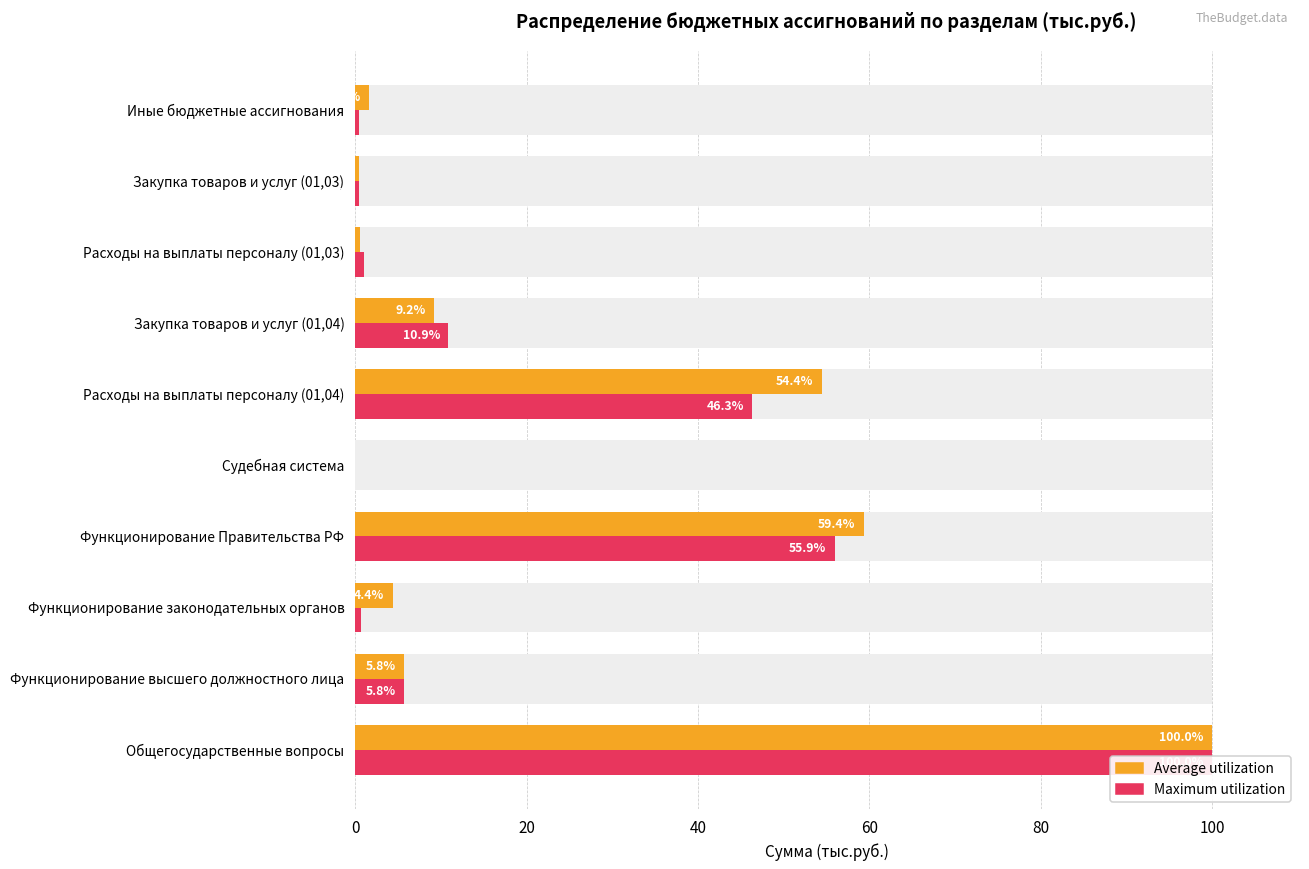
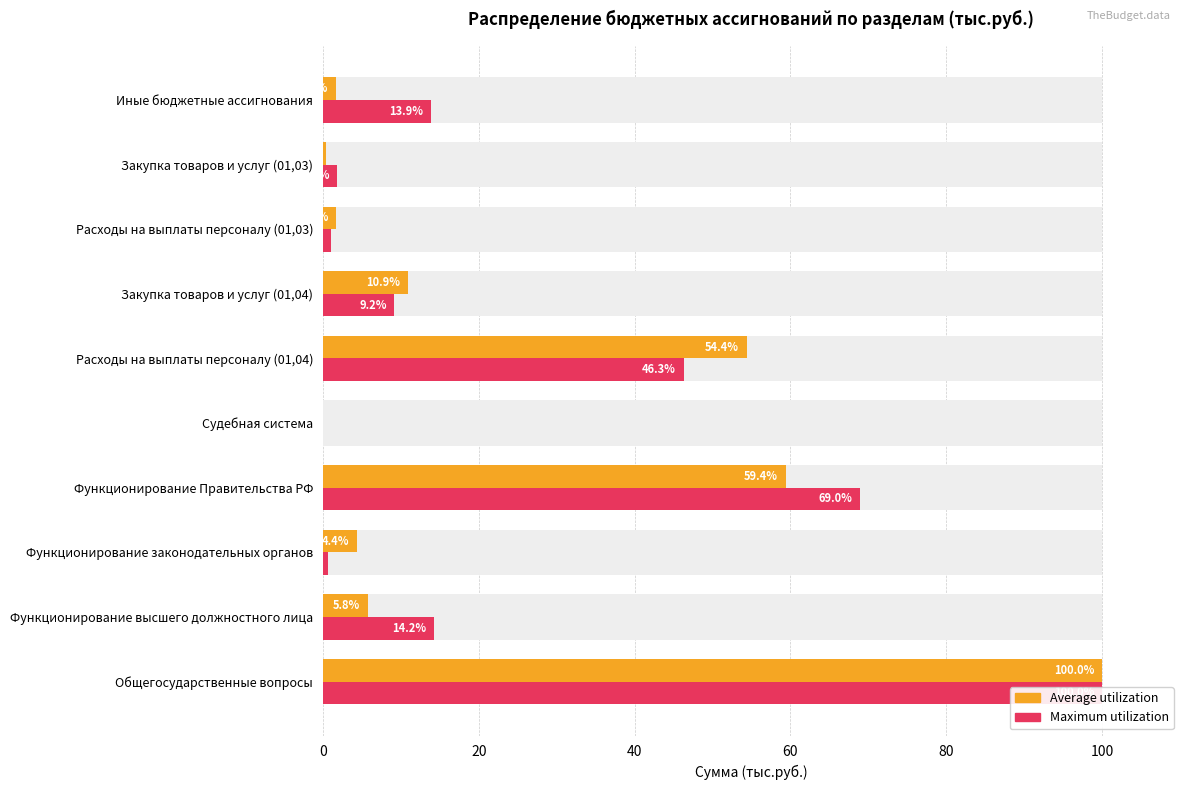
Maximum utilization, Иные бюджетные ассигнования: 0 -> 14
Maximum utilization, Закупка товаров и услуг (01,03): 0 -> 2
Average utilization, Расходы на выплаты персоналу (01,03): 1 -> 2
Average utilization, Закупка товаров и услуг (01,04): 9.2% -> 10.9%
Maximum utilization, Закупка товаров и услуг (01,04): 10.9% -> 9.2%
Maximum utilization, Функционирование Правительства РФ: 55.9% -> 69.0%
Maximum utilization, Функционирование высшего должностного лица: 5.8% -> 14.2%
